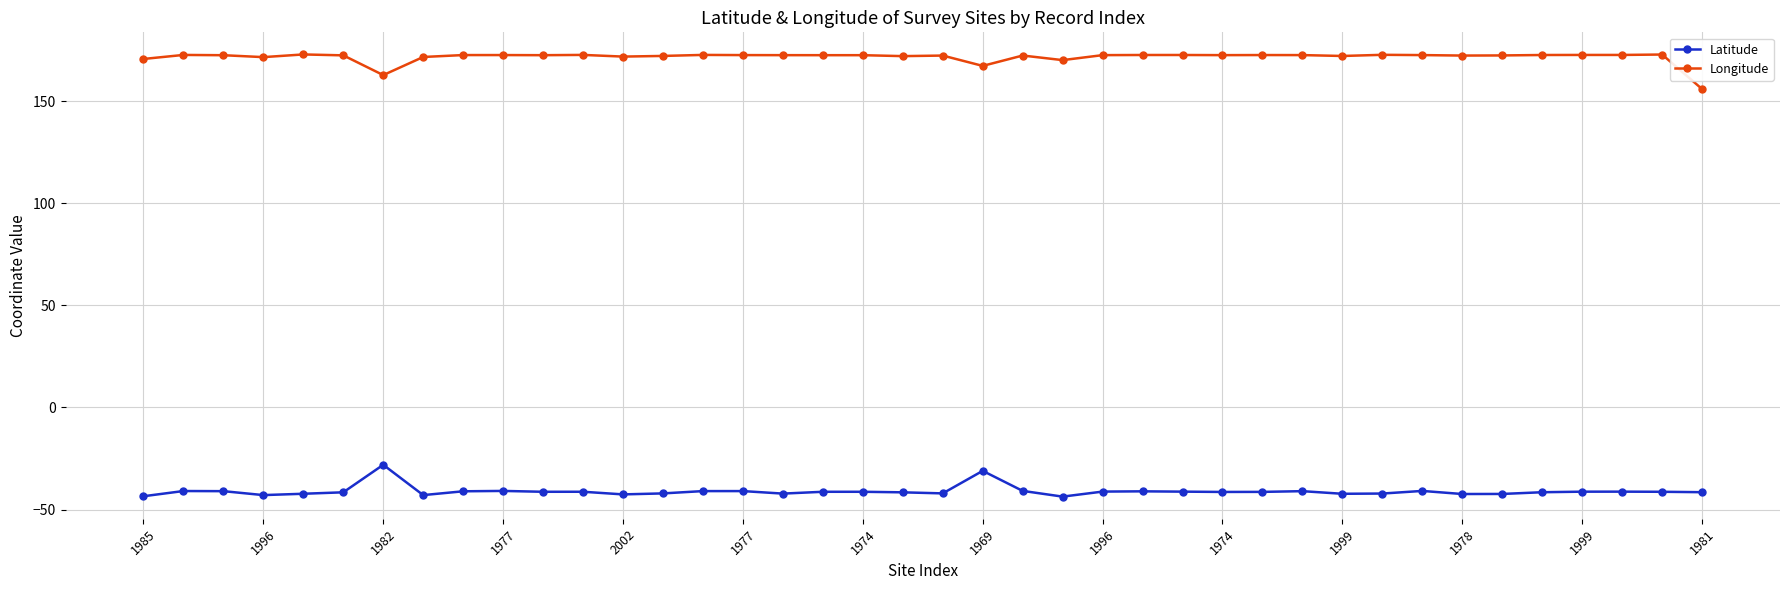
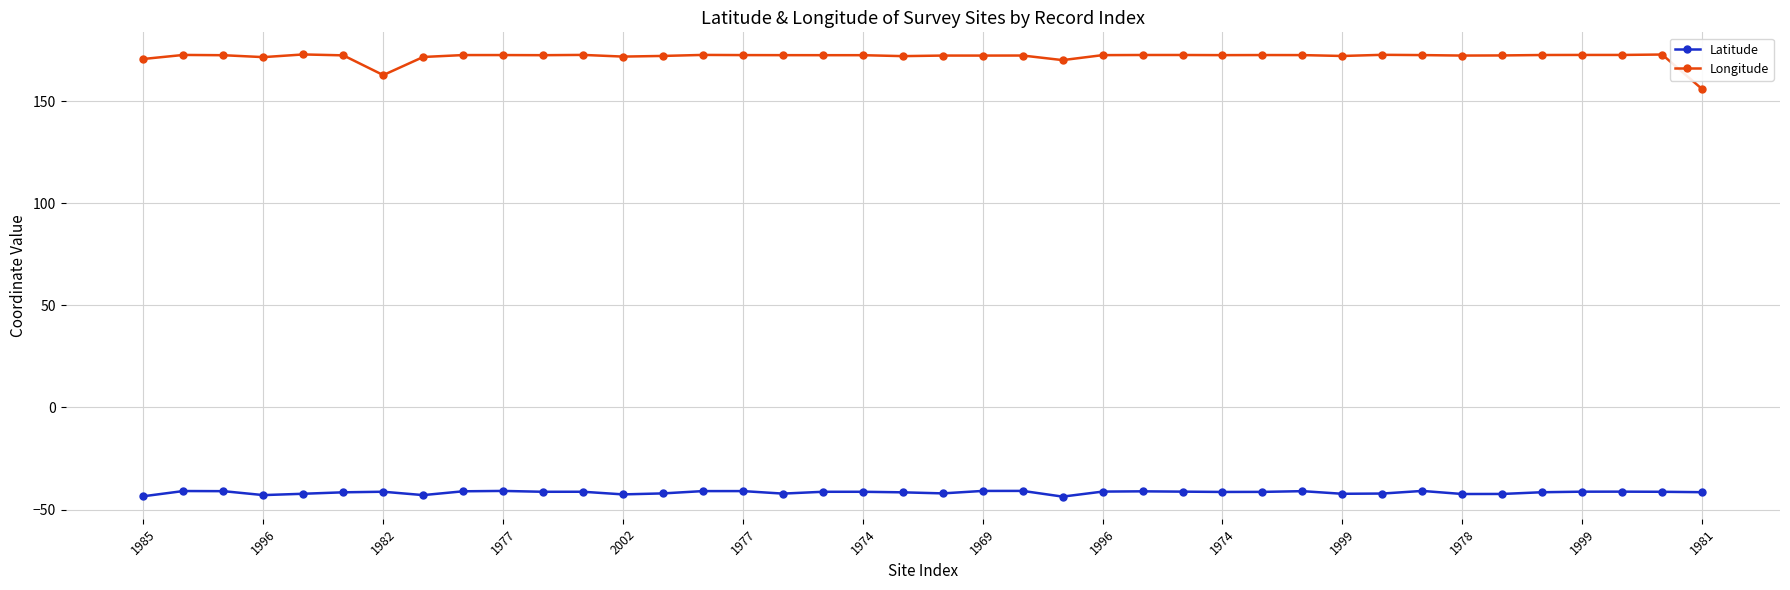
Latitude, 1982: -28 -> -41
Latitude, 1969: -31 -> -41
Longitude, 1969: 167 -> 172
